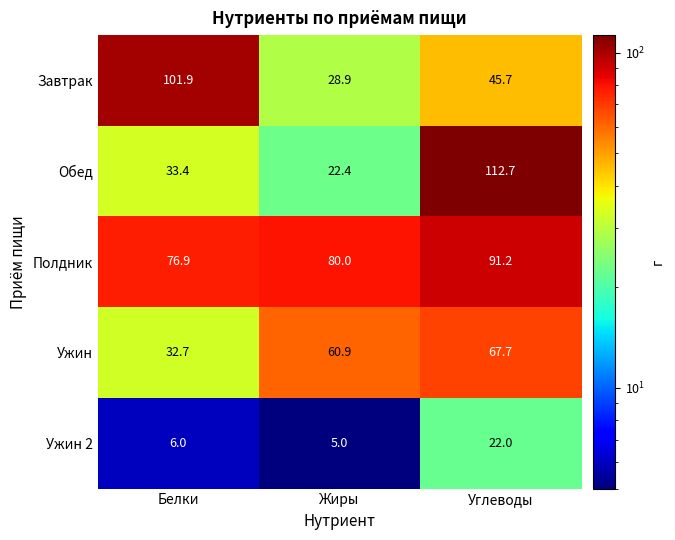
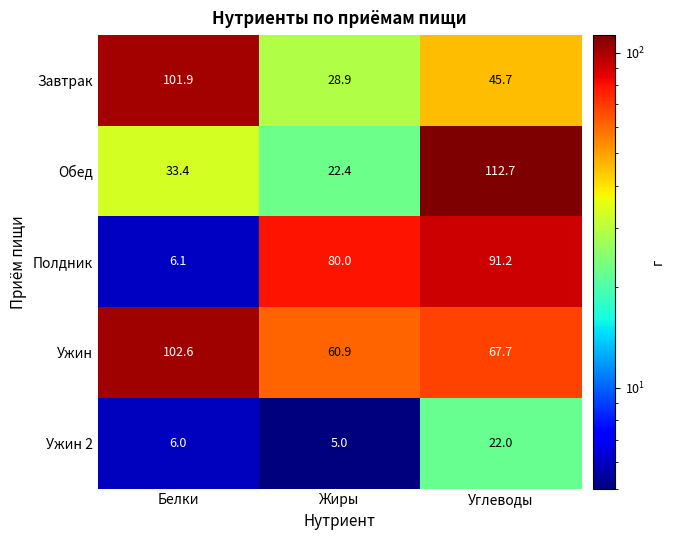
Полдник, Белки: 76.9 -> 6.1
Ужин, Белки: 32.7 -> 102.6
